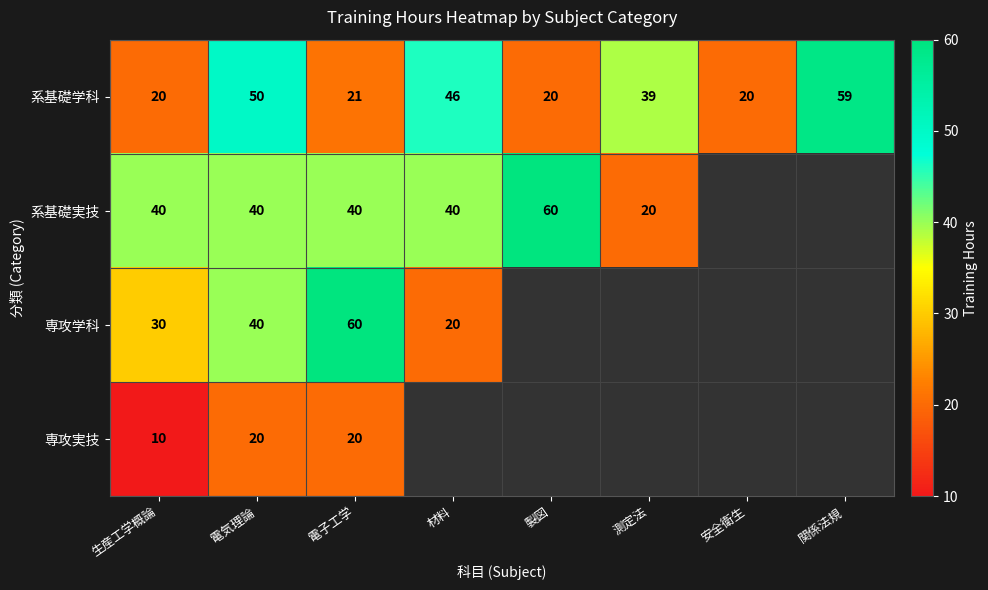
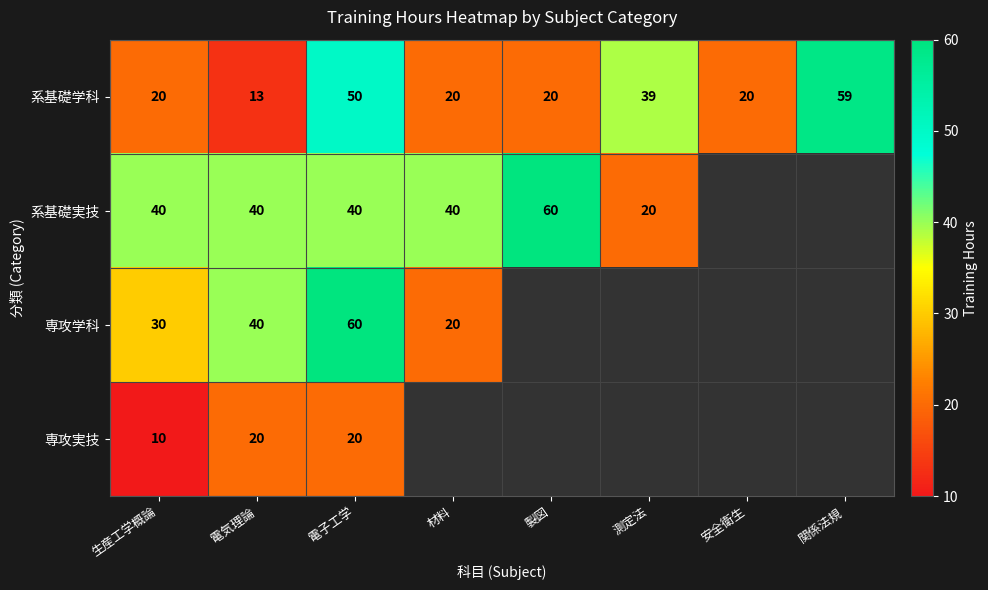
系基礎学科, 電気理論: 50 -> 13
系基礎学科, 電子工学: 21 -> 50
系基礎学科, 材料: 46 -> 20
